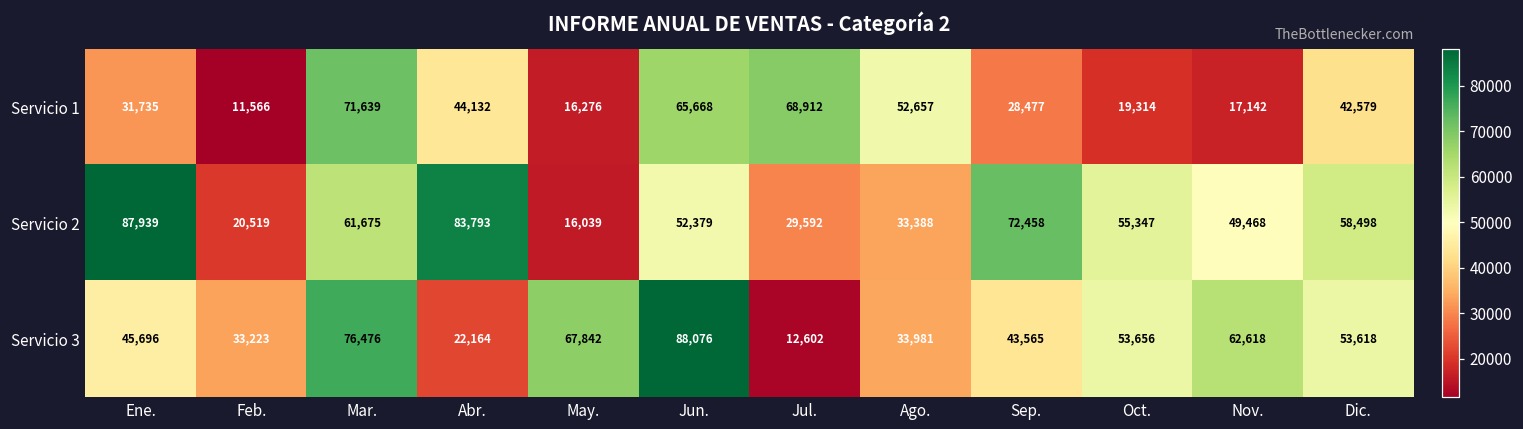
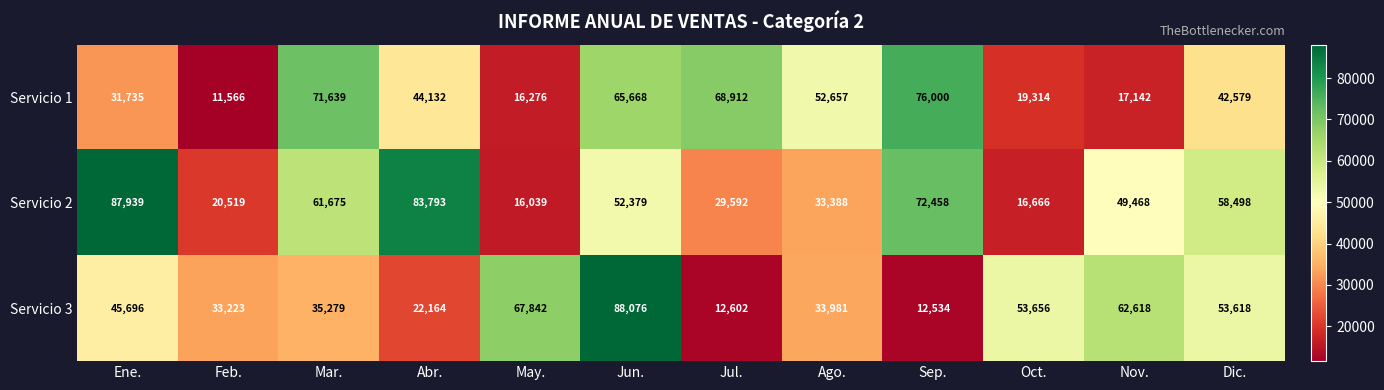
Servicio 1, Sep.: 28,477 -> 76,000
Servicio 2, Oct.: 55,347 -> 16,666
Servicio 3, Mar.: 76,476 -> 35,279
Servicio 3, Sep.: 43,565 -> 12,534
